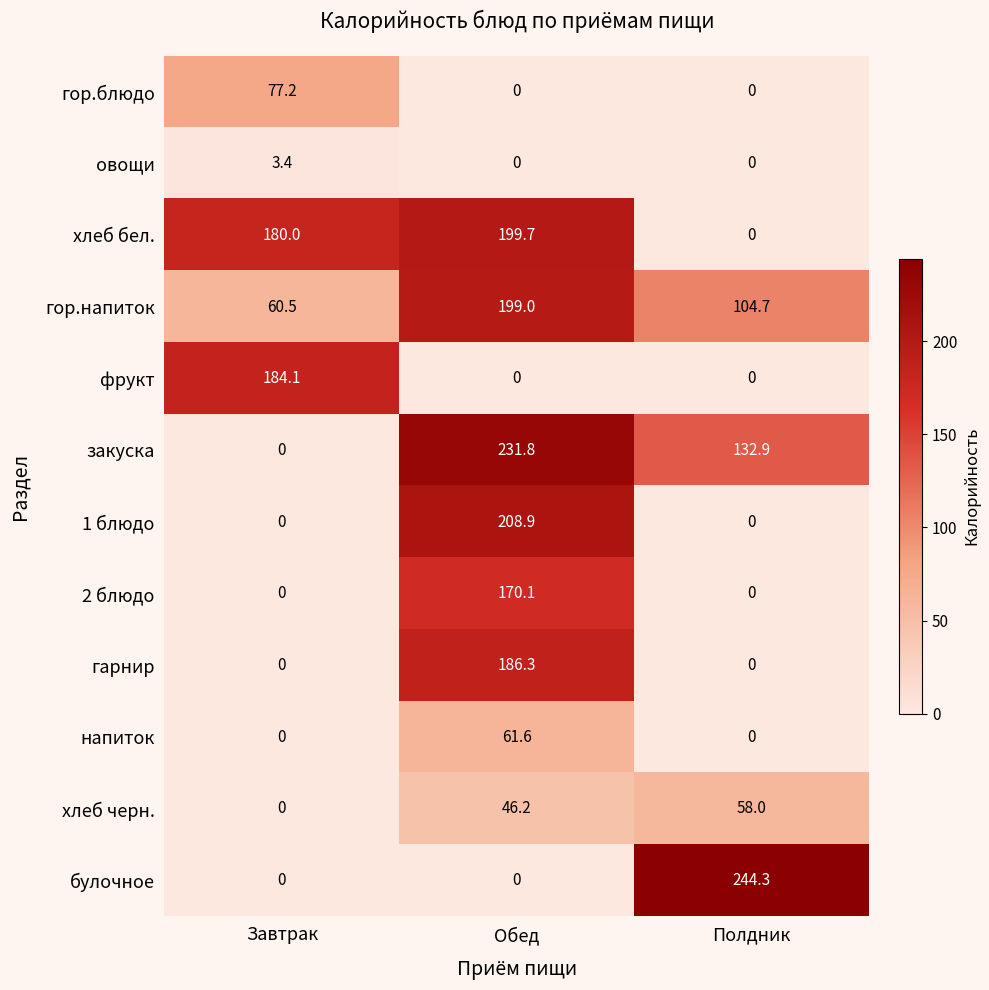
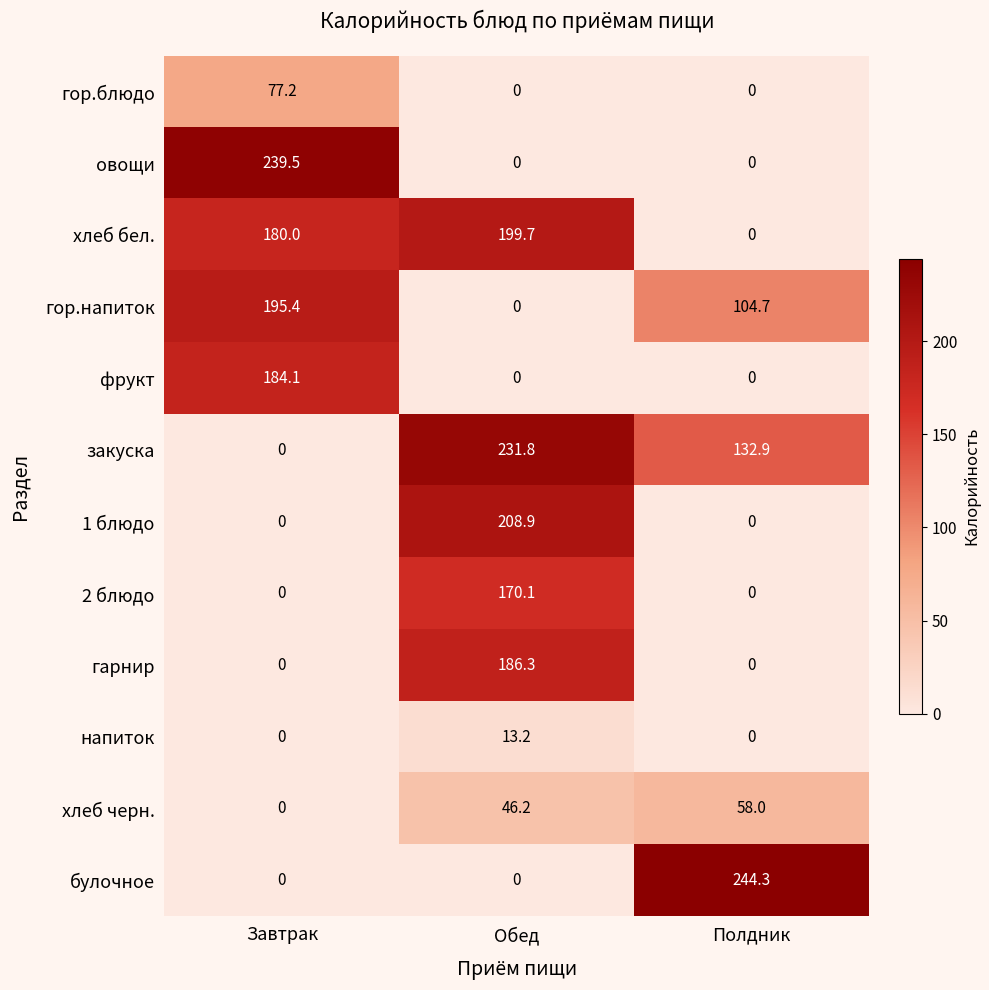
овощи, Завтрак: 3.4 -> 239.5
гор.напиток, Завтрак: 60.5 -> 195.4
гор.напиток, Обед: 199.0 -> 0
напиток, Обед: 61.6 -> 13.2
